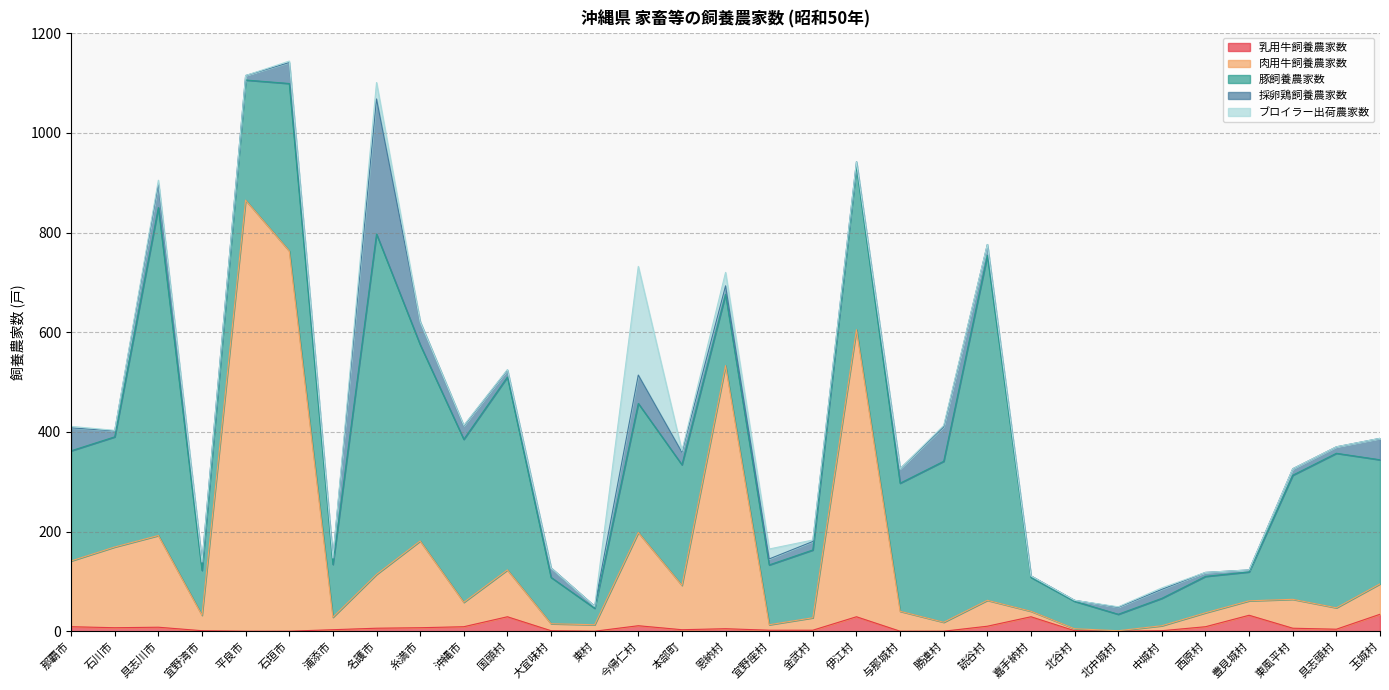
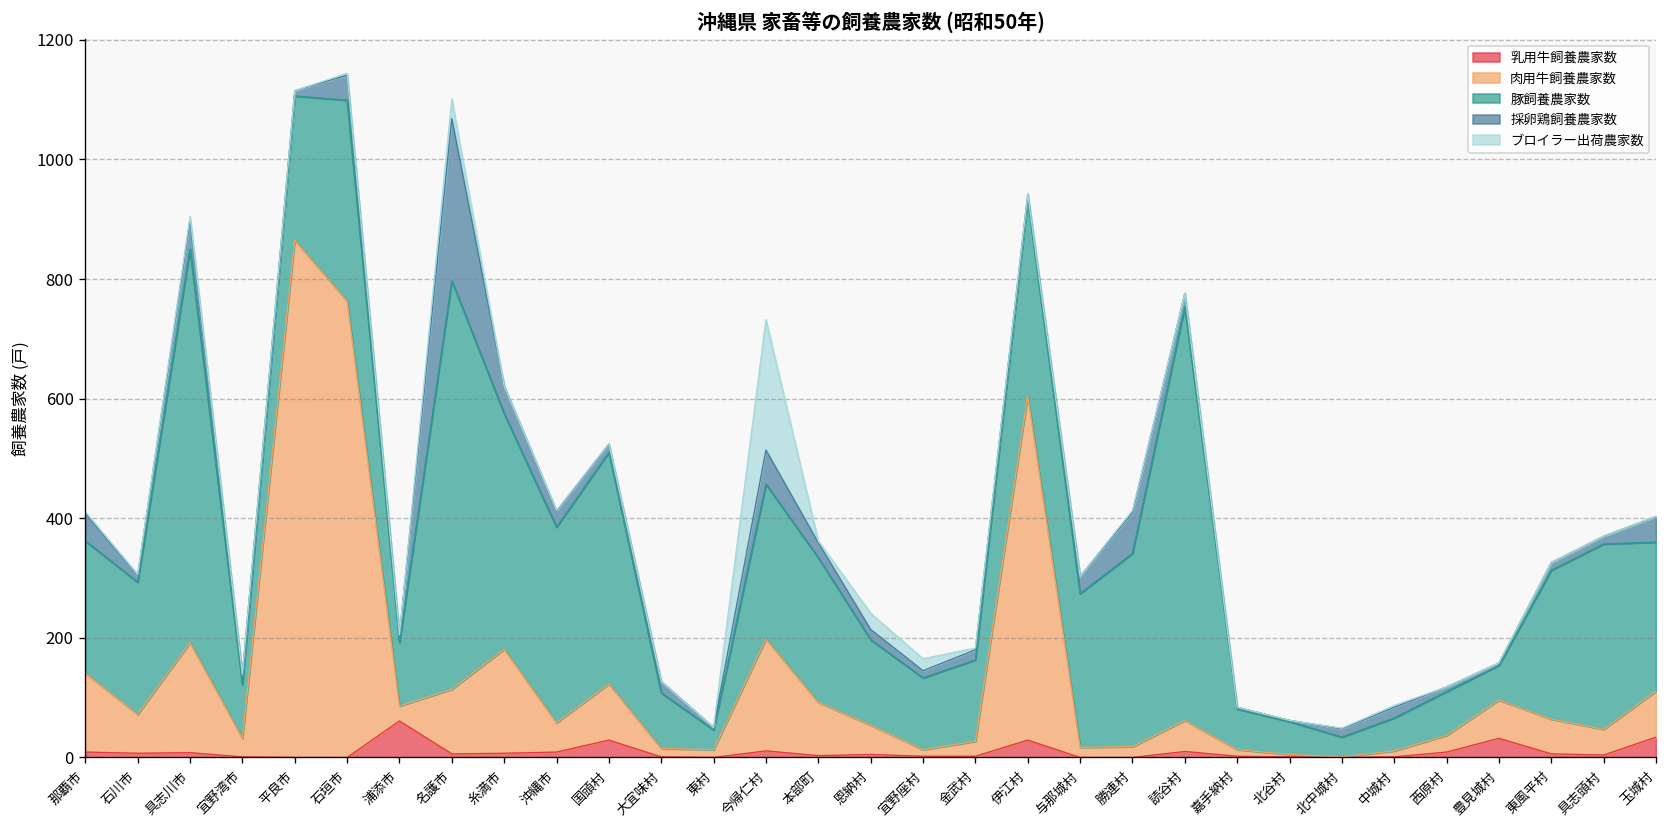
肉用牛飼養農家数, 石川市: 160 -> 70
乳用牛飼養農家数, 浦添市: 0 -> 60
肉用牛飼養農家数, 恩納村: 530 -> 50
肉用牛飼養農家数, 与那城村: 40 -> 20
乳用牛飼養農家数, 嘉手納村: 30 -> 0
肉用牛飼養農家数, 豊見城村: 30 -> 60
肉用牛飼養農家数, 玉城村: 60 -> 80
